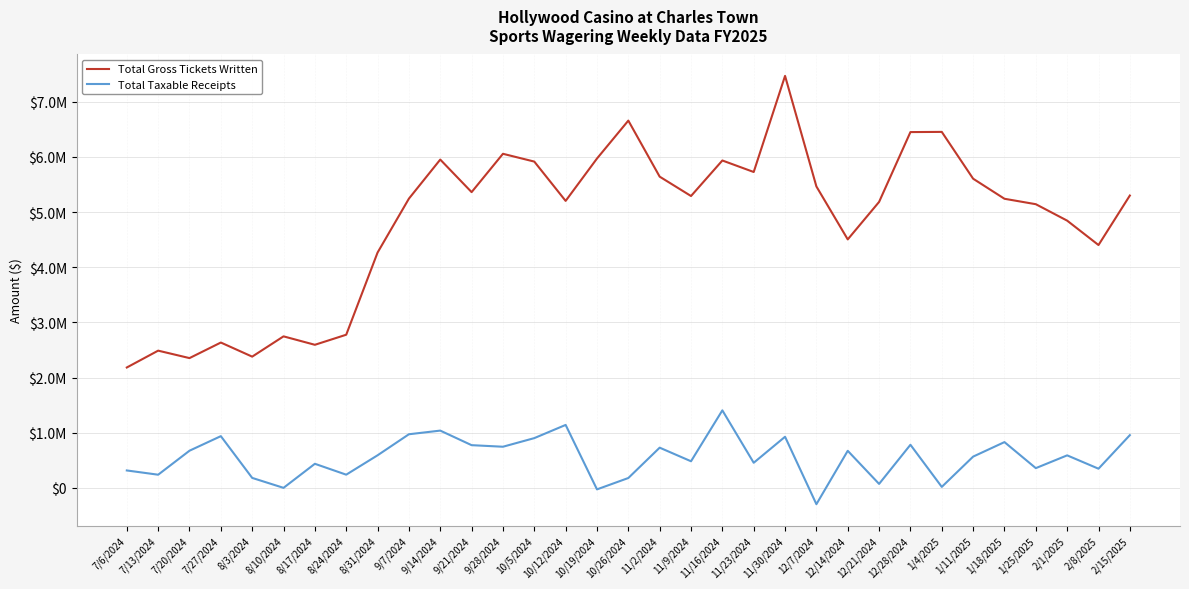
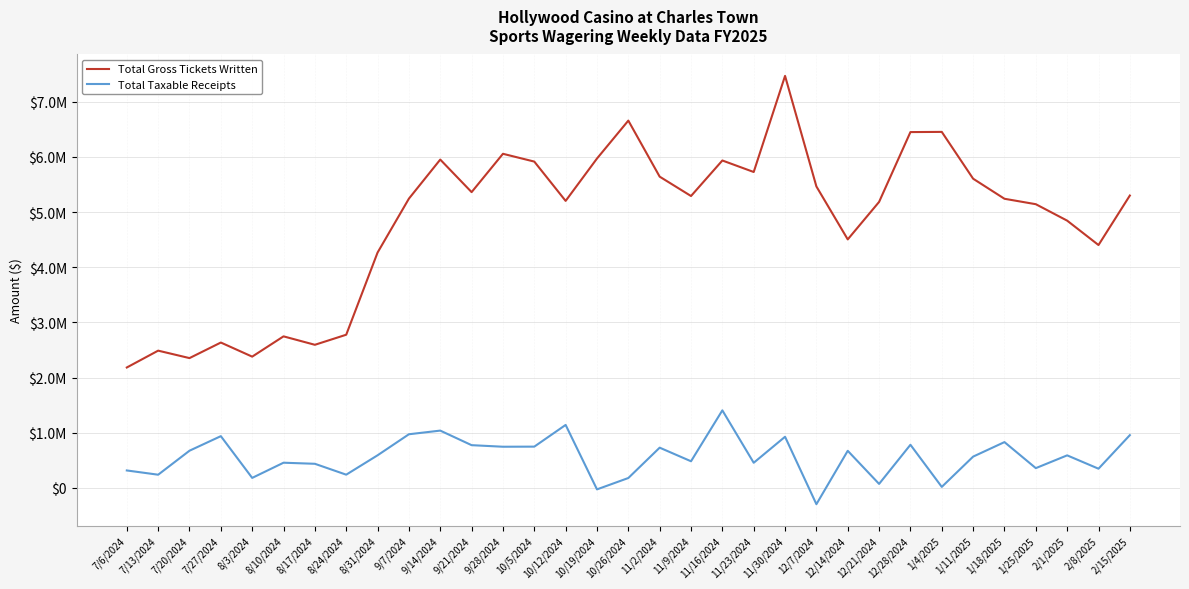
Total Taxable Receipts, 8/10/2024: $0 -> $500000
Total Taxable Receipts, 10/5/2024: $900000 -> $700000
